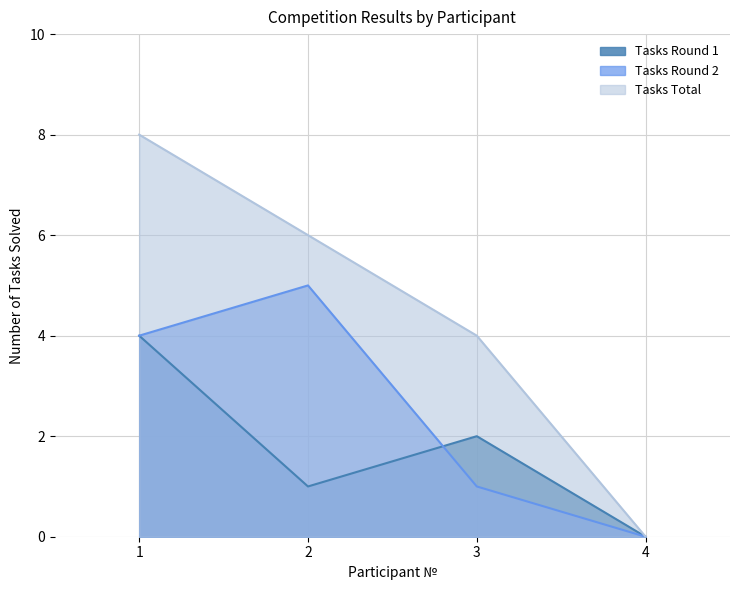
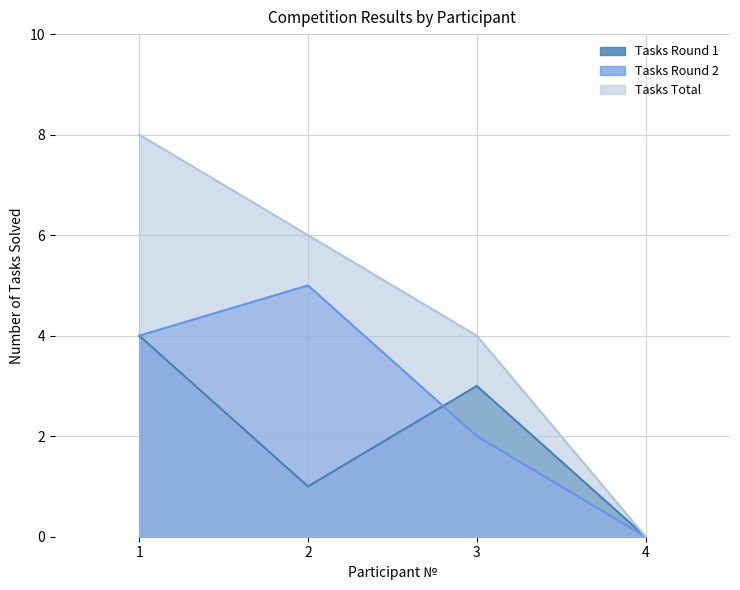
Tasks Round 1, 3: 2 -> 3
Tasks Round 2, 3: 1 -> 2
